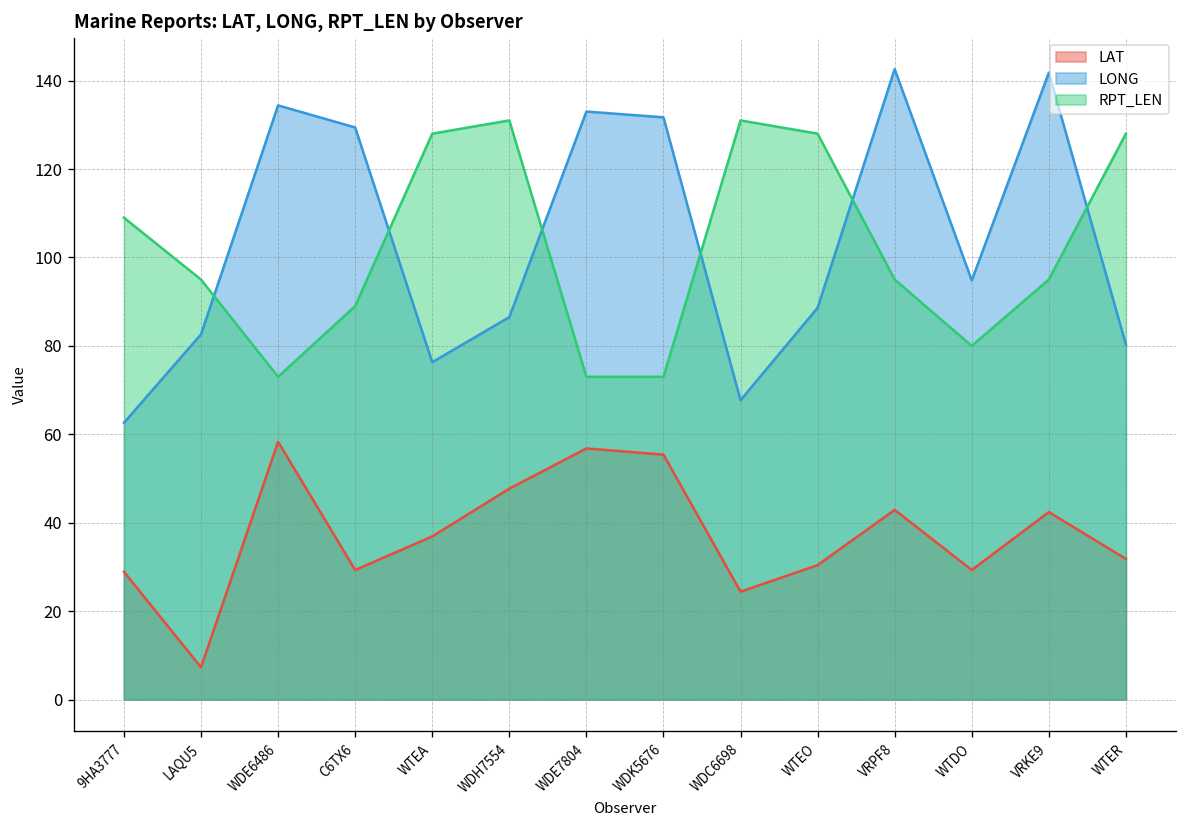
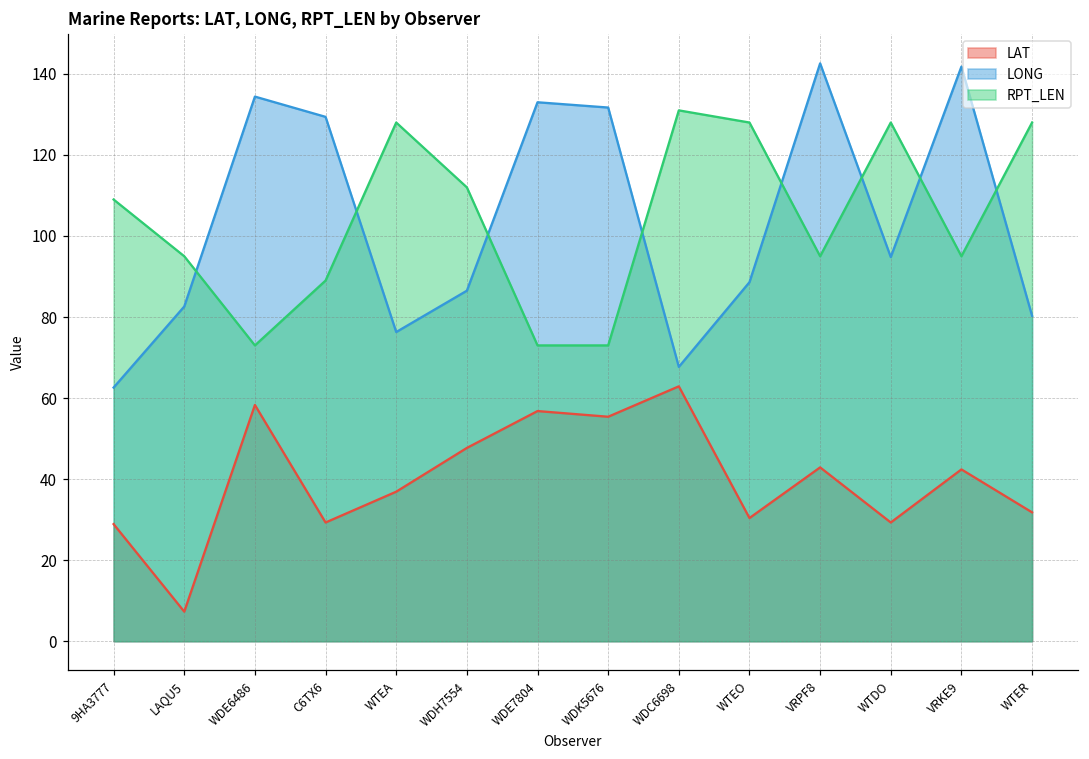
RPT_LEN, WDH7554: 131 -> 112
LAT, WDC6698: 24 -> 63
RPT_LEN, WTDO: 80 -> 128
